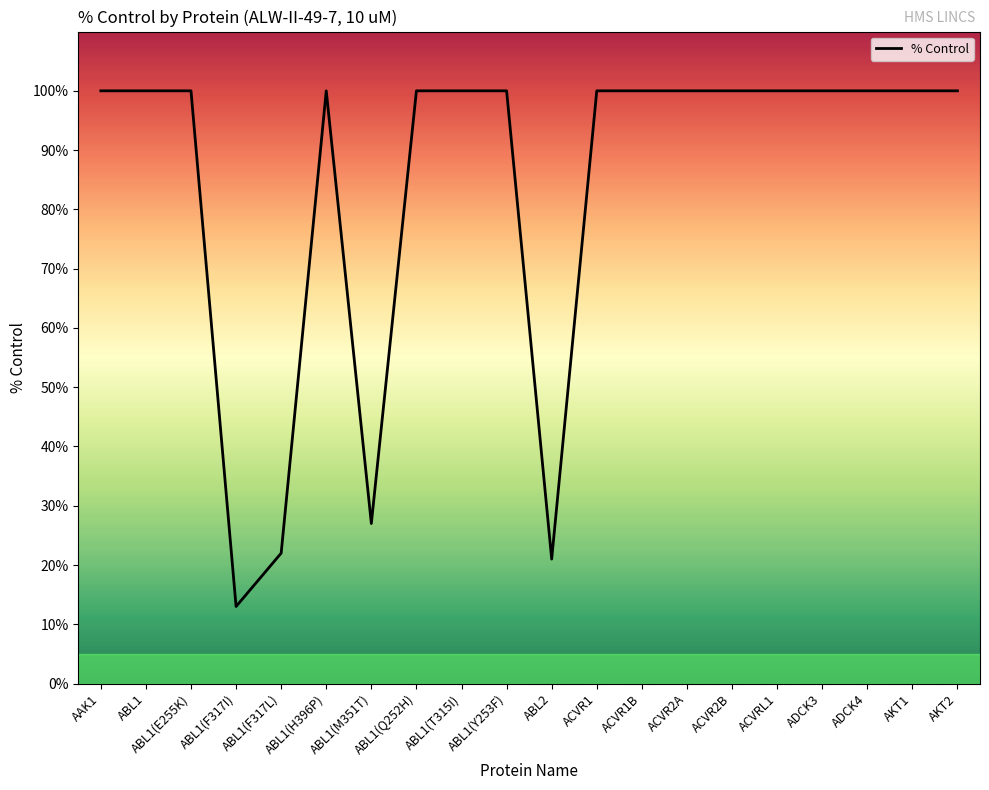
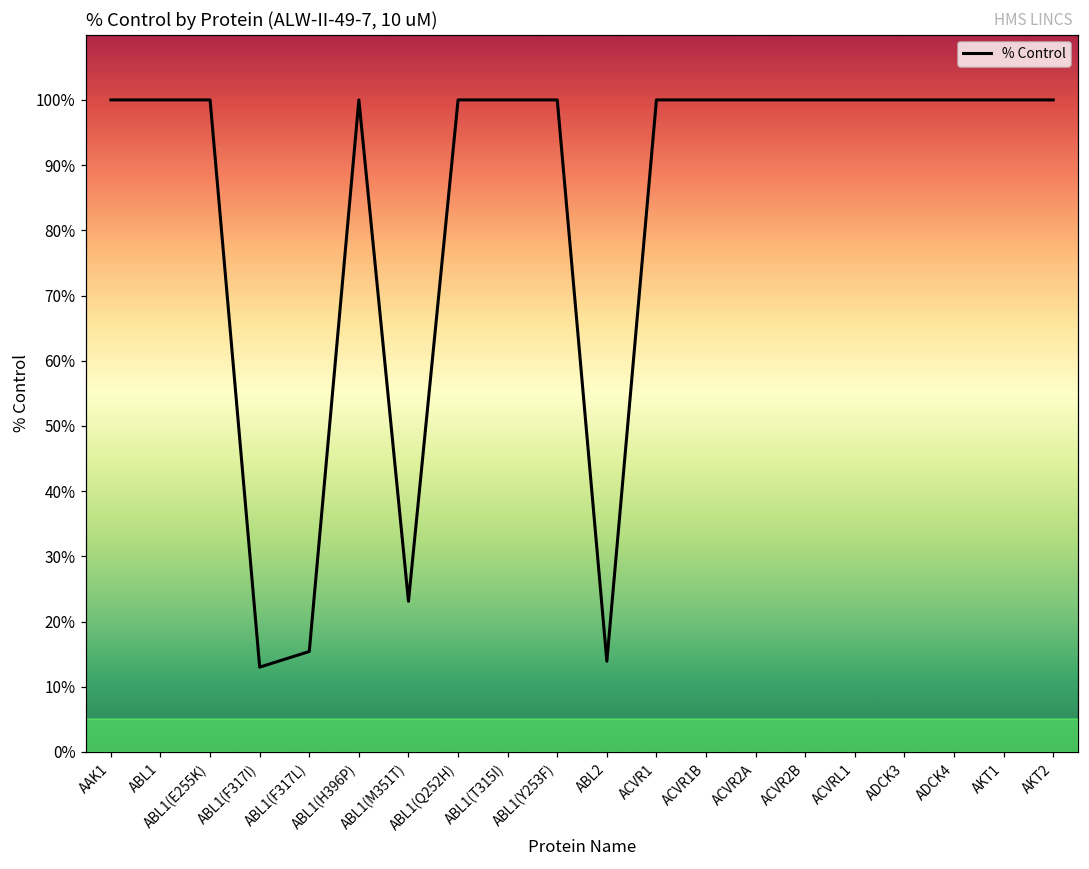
ABL1(F317L): 22% -> 15%
ABL1(M351T): 27% -> 23%
ABL2: 21% -> 14%
